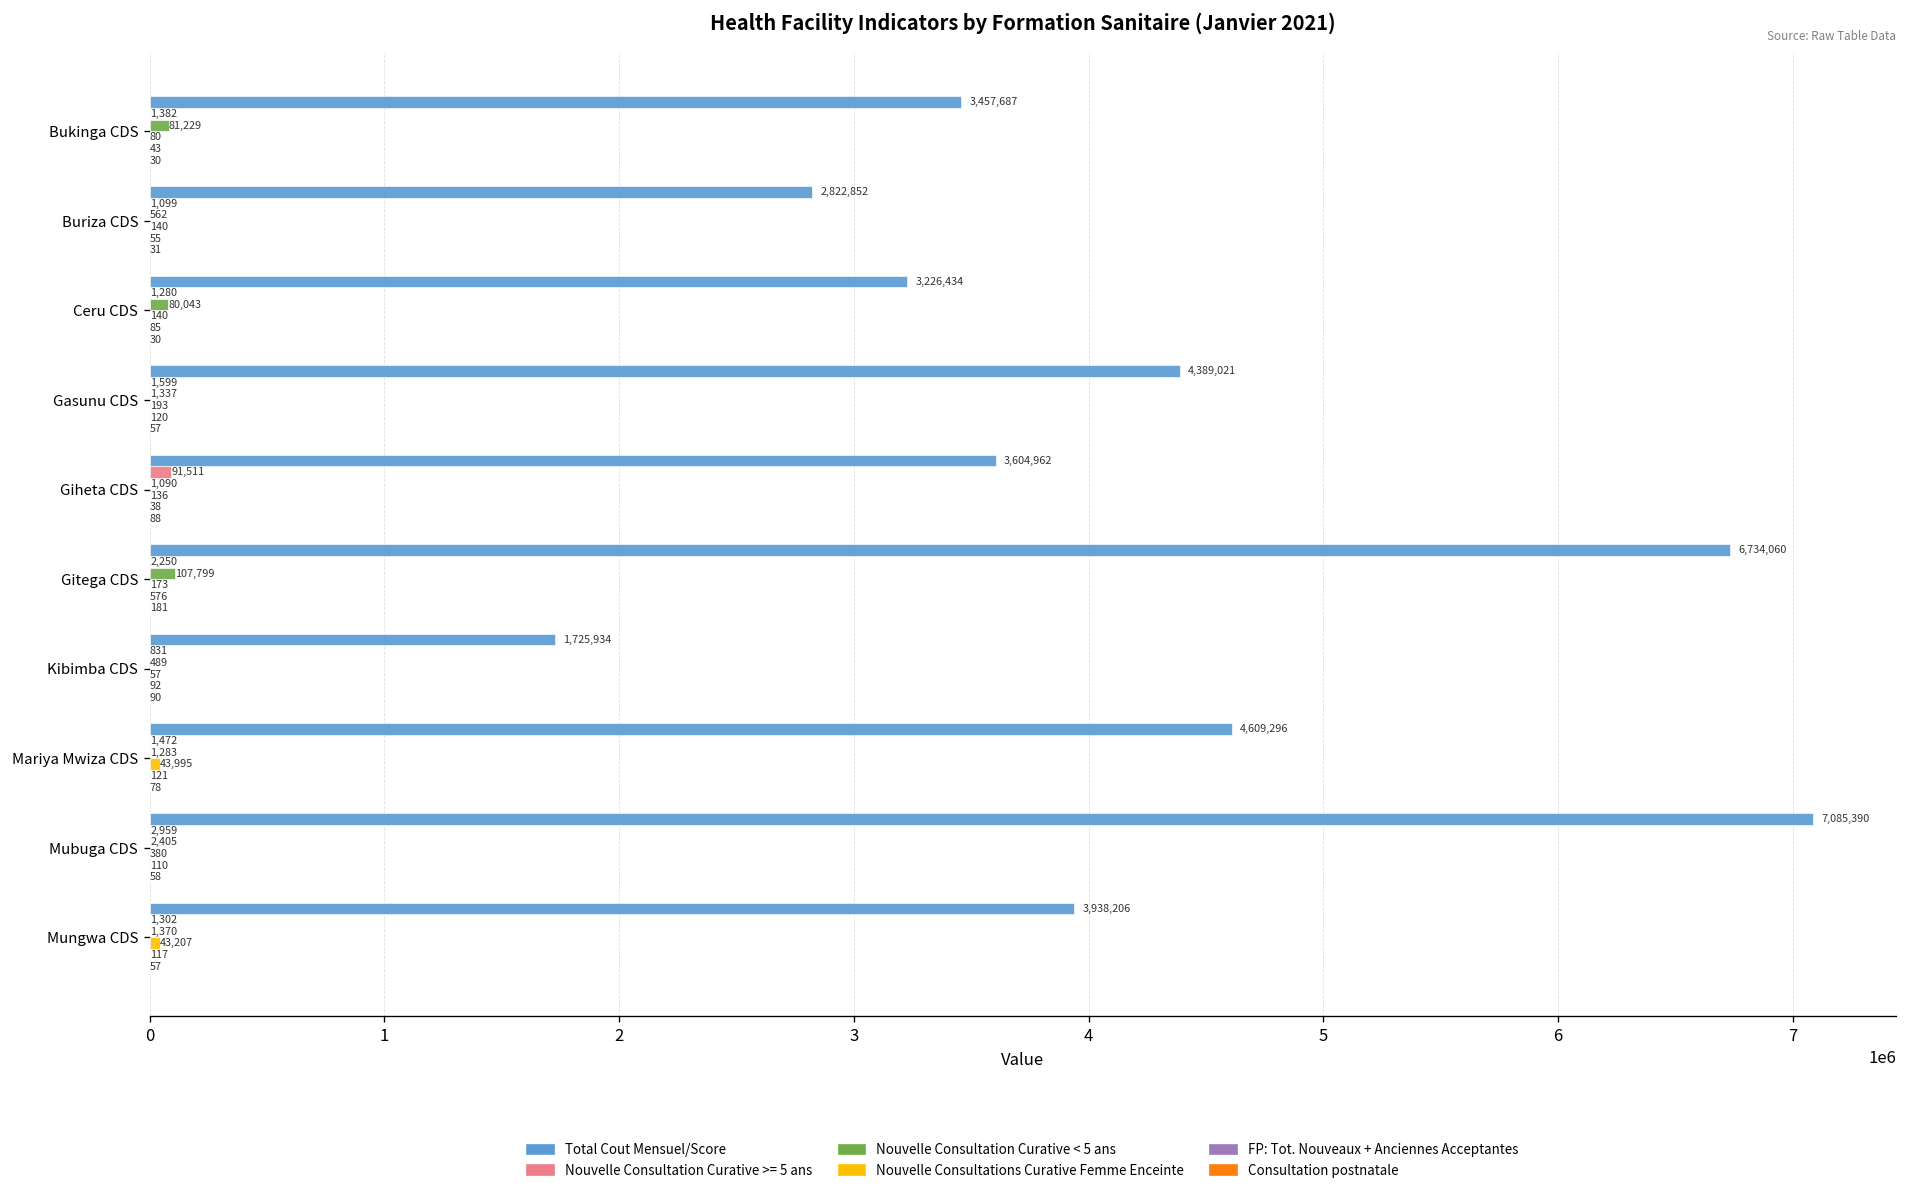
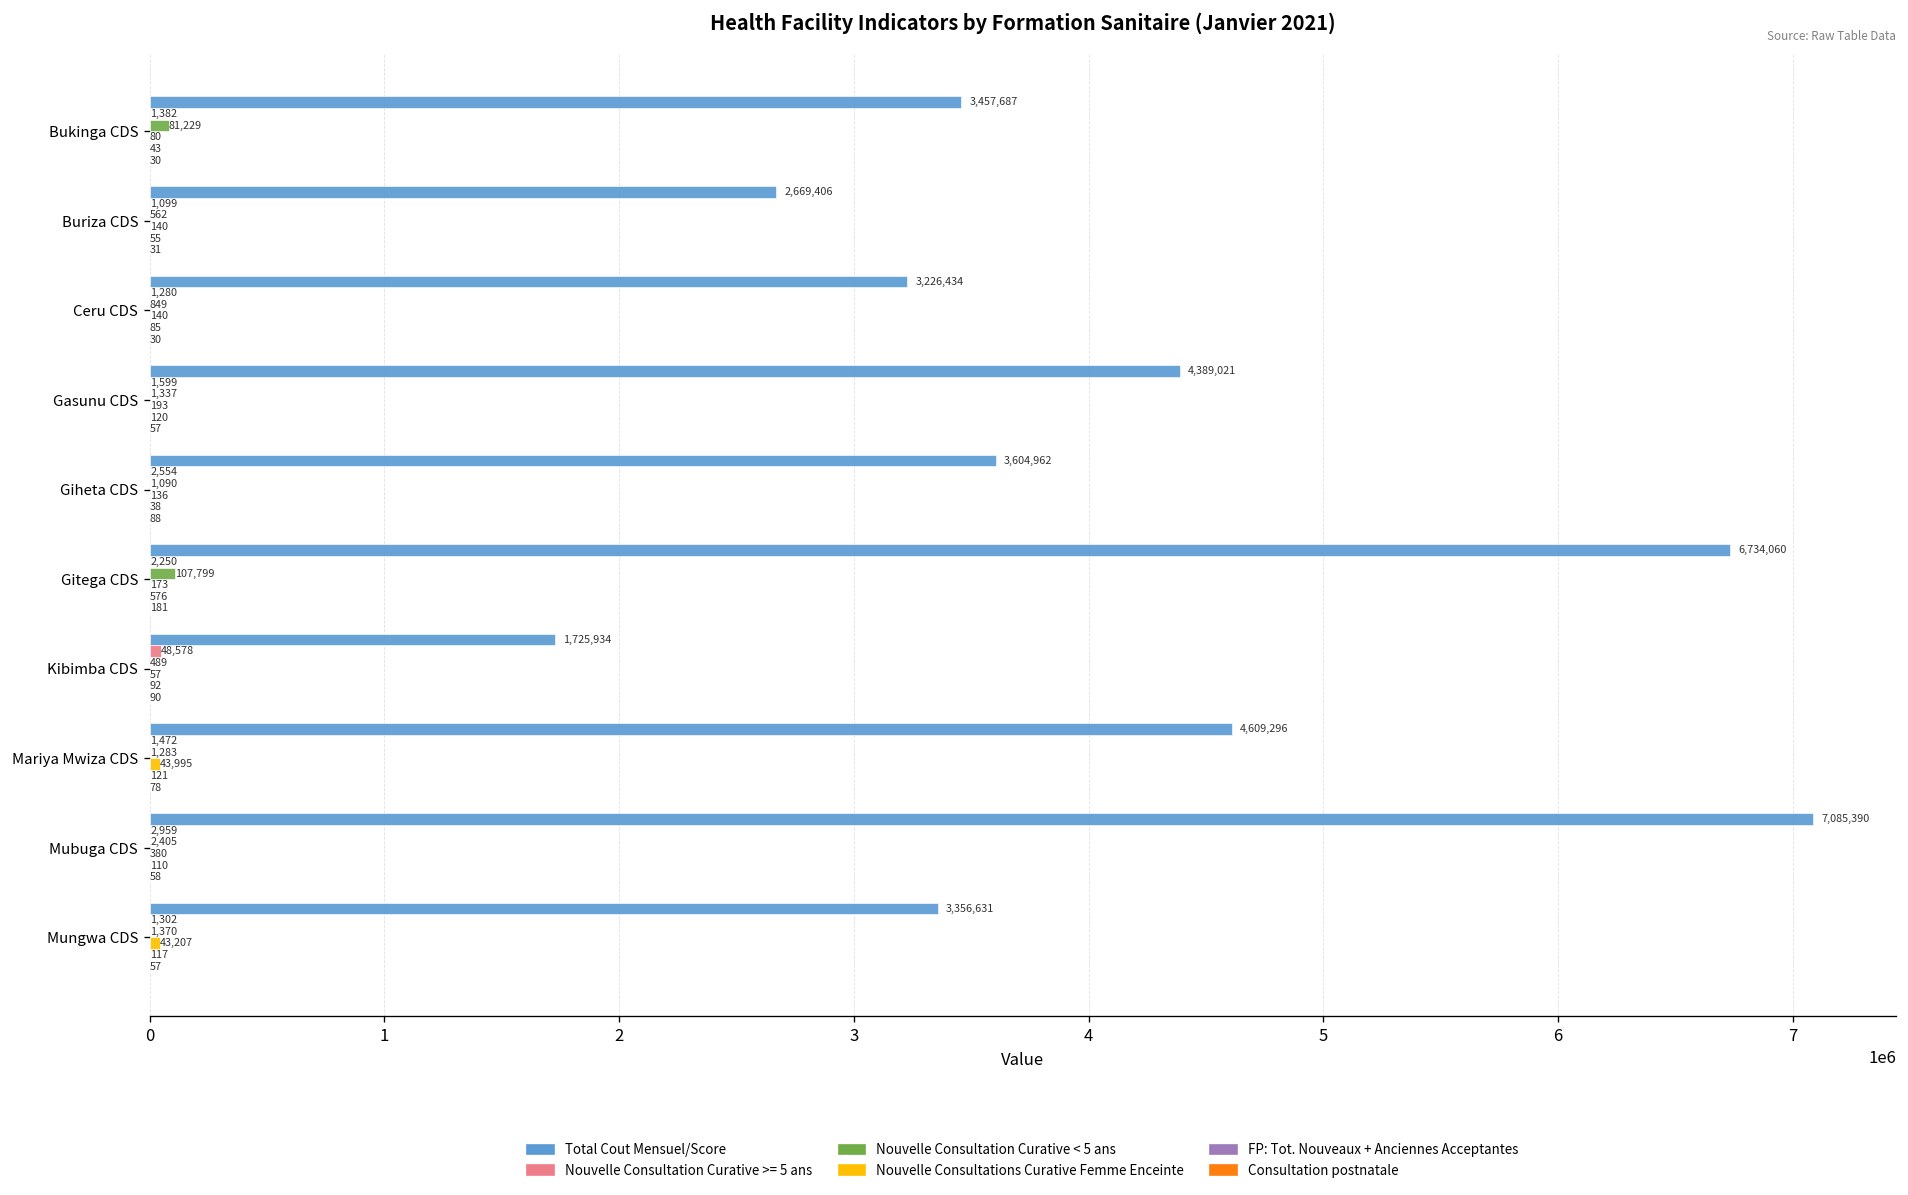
Total Cout Mensuel/Score, Buriza CDS: 2,822,852 -> 2,669,406
Nouvelle Consultation Curative < 5 ans, Ceru CDS: 80,043 -> 849
Nouvelle Consultation Curative >= 5 ans, Giheta CDS: 91,511 -> 2,554
Nouvelle Consultation Curative >= 5 ans, Kibimba CDS: 831 -> 48,578
Total Cout Mensuel/Score, Mungwa CDS: 3,938,206 -> 3,356,631
